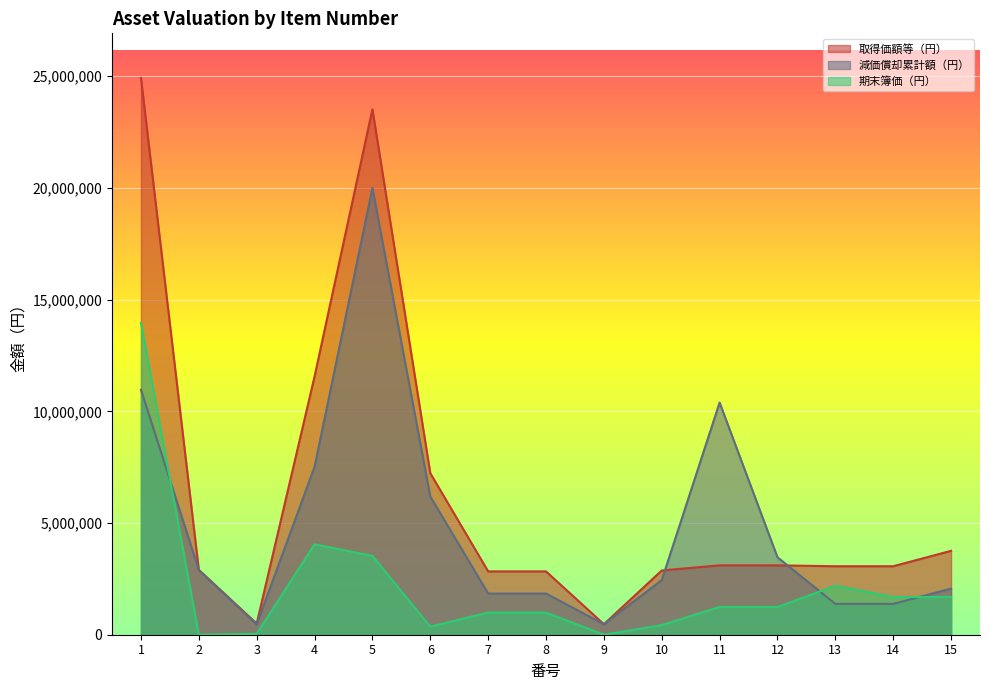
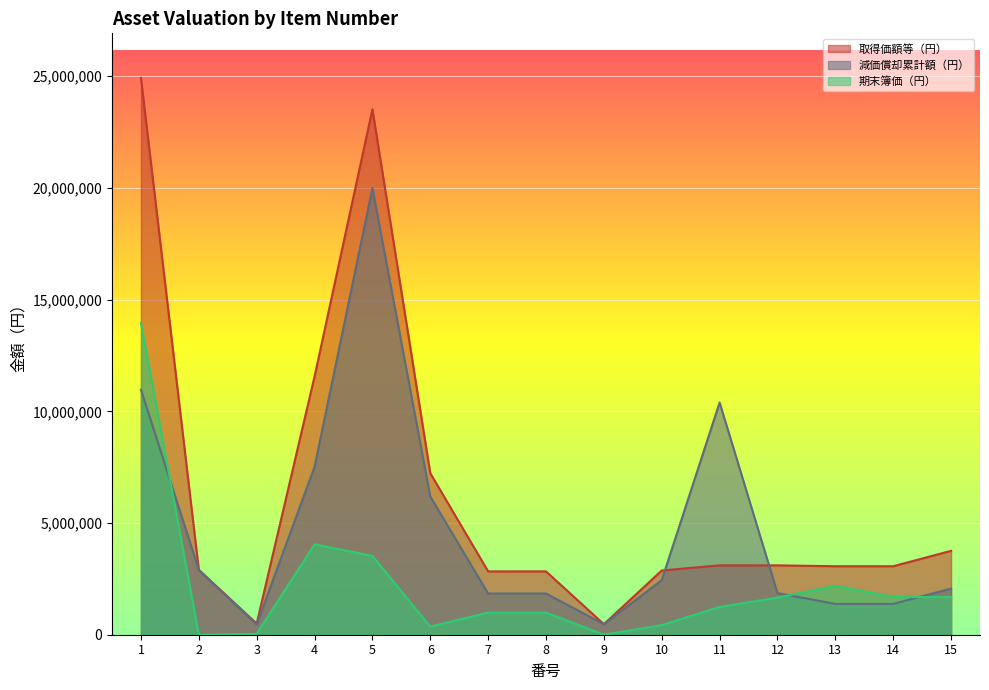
減価償却累計額（円）, 12: 3,500,000 -> 1,900,000
期末簿価（円）, 12: 1,200,000 -> 1,700,000
